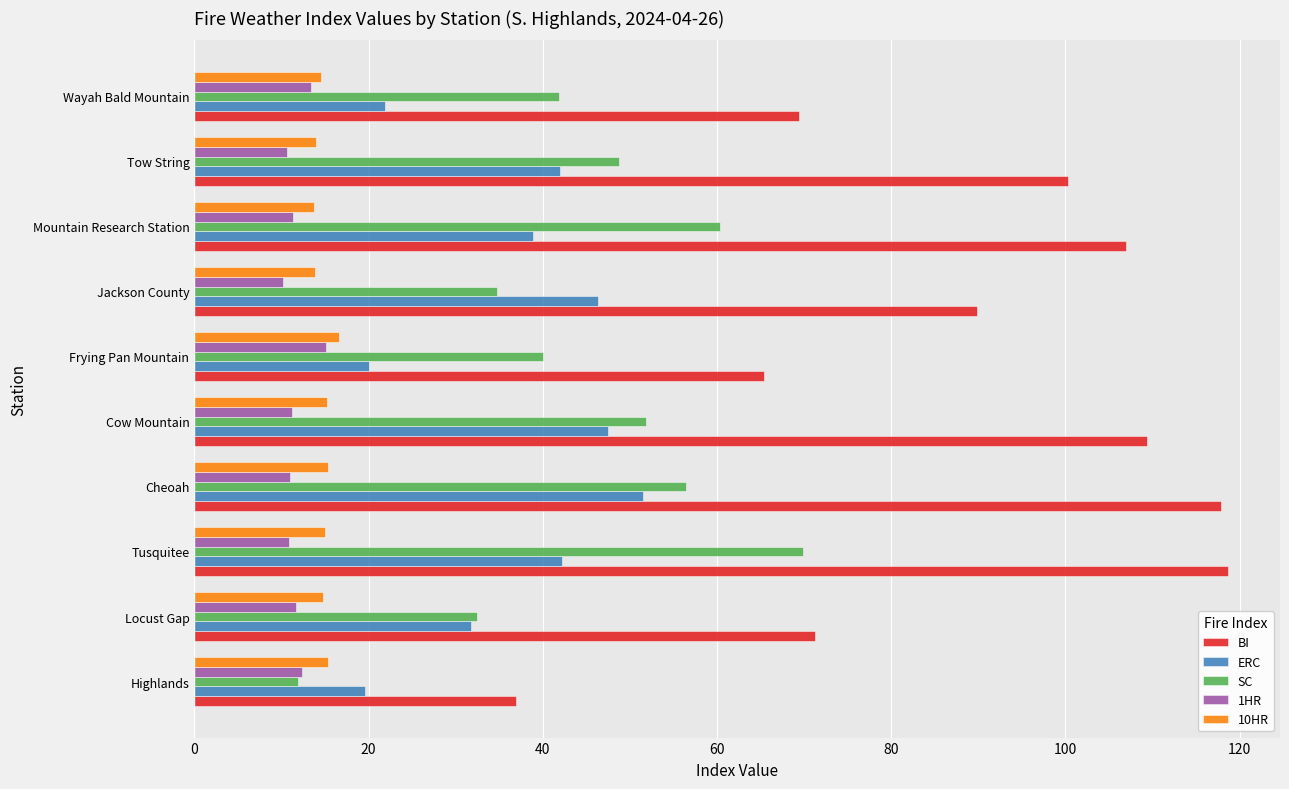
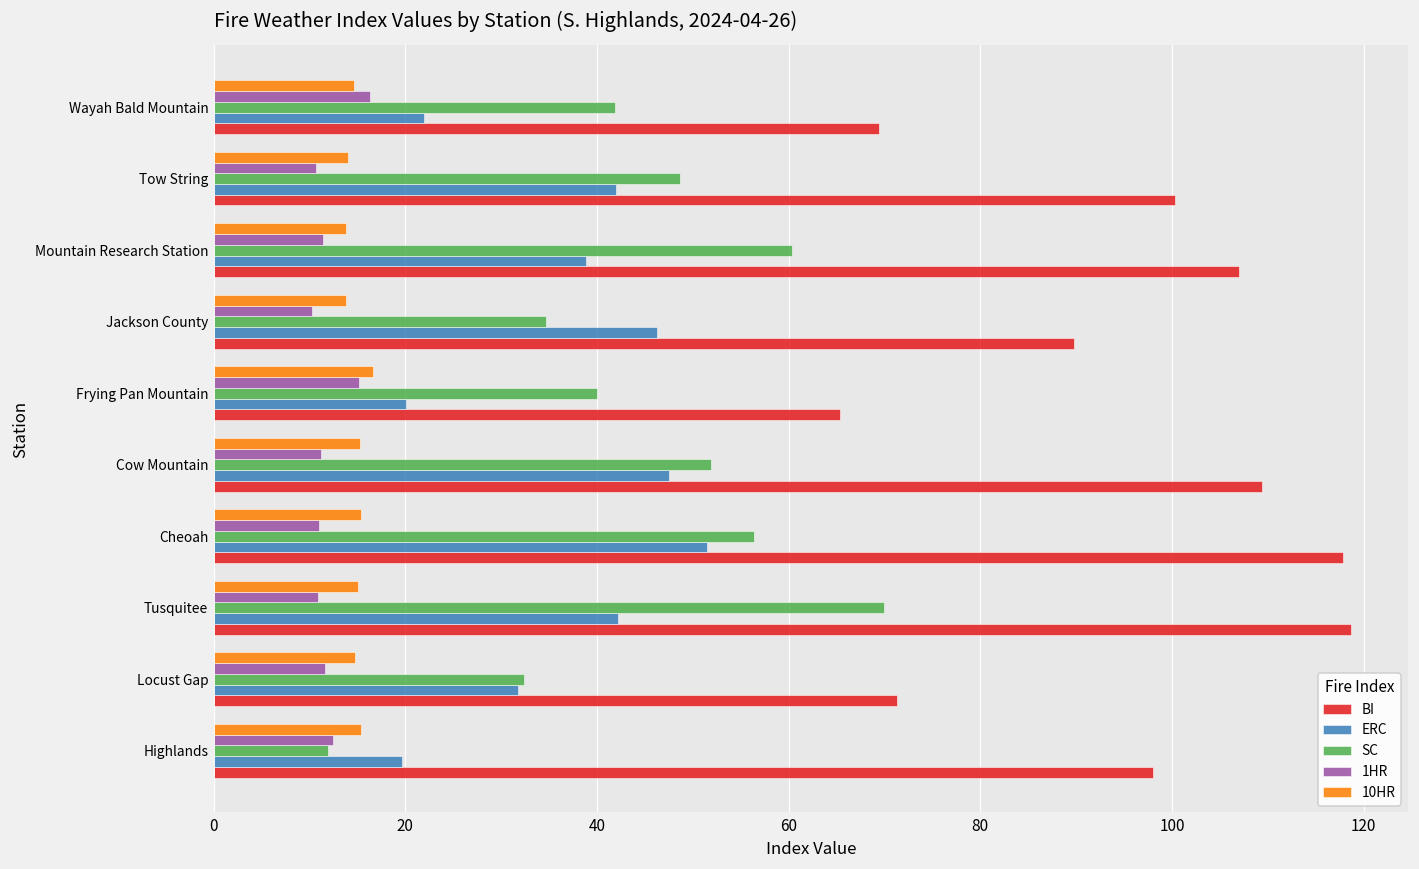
1HR, Wayah Bald Mountain: 13 -> 16
BI, Highlands: 37 -> 98
